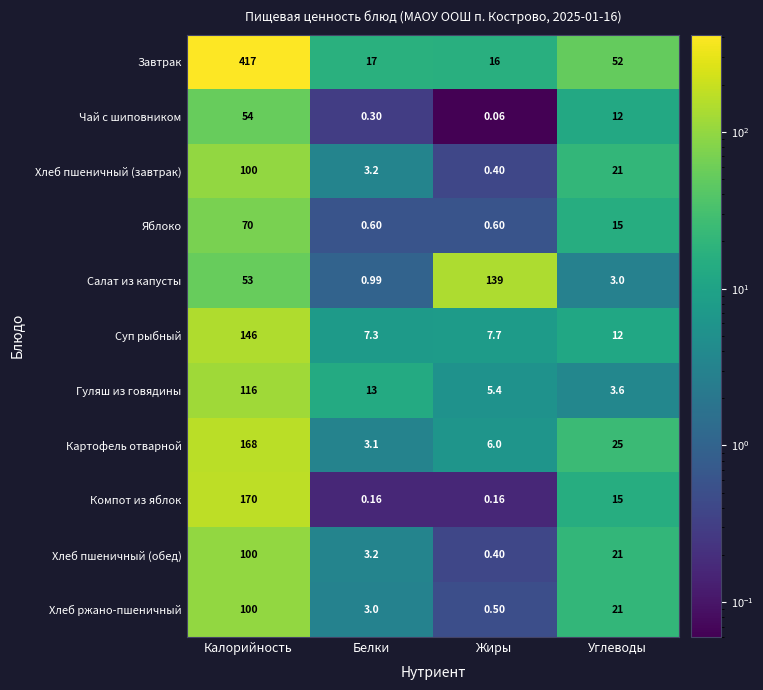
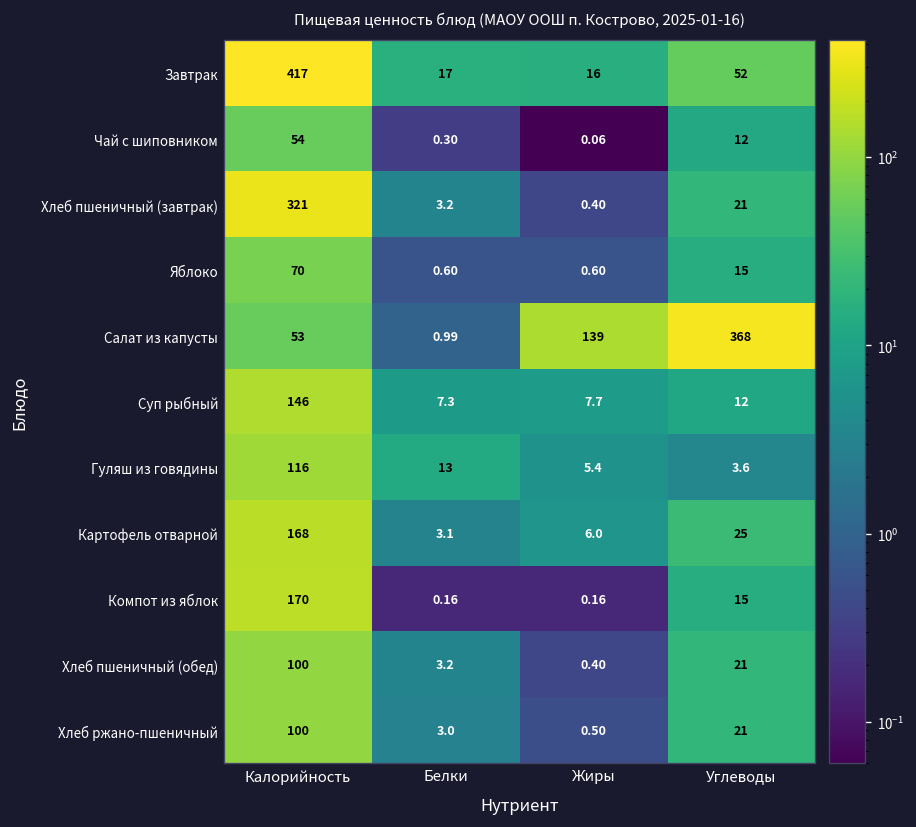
Хлеб пшеничный (завтрак), Калорийность: 100 -> 321
Салат из капусты, Углеводы: 3.0 -> 368
